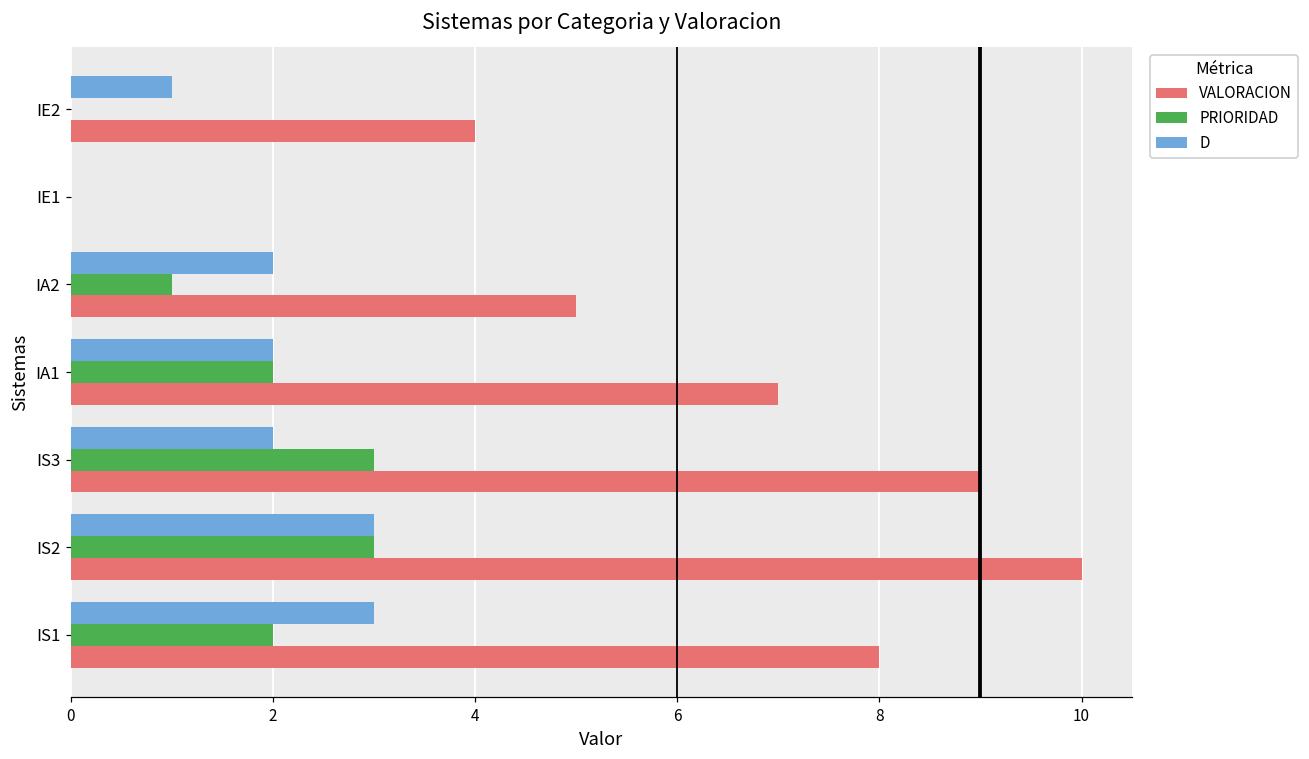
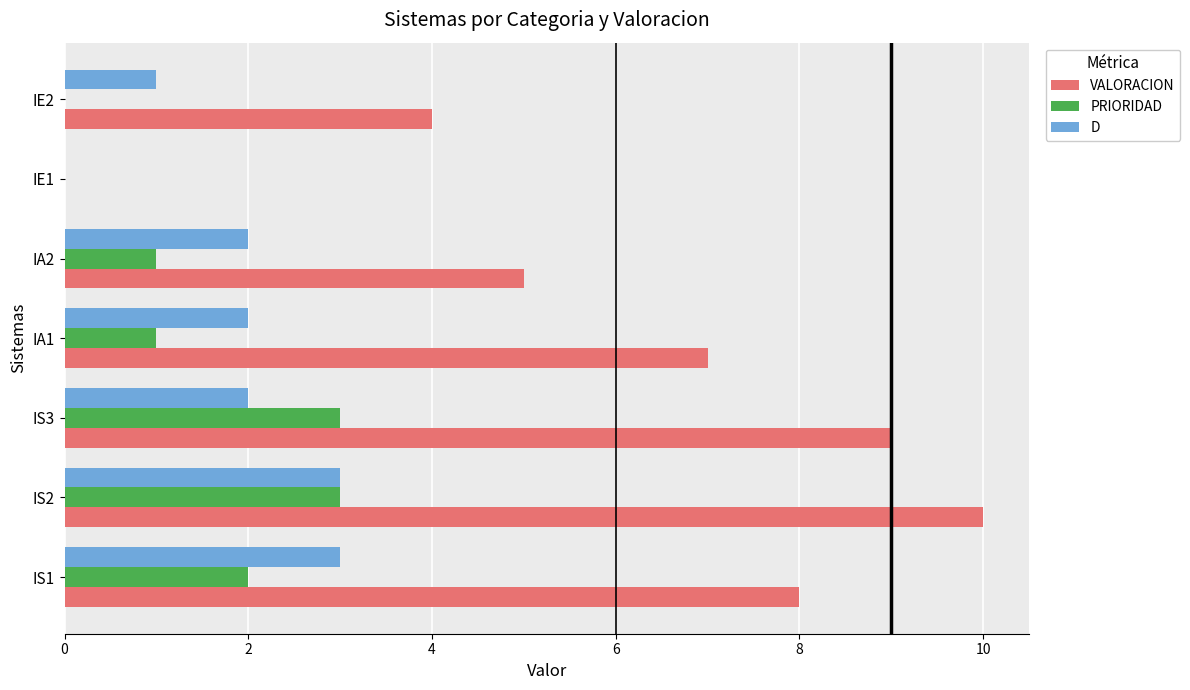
PRIORIDAD, IA1: 2 -> 1
